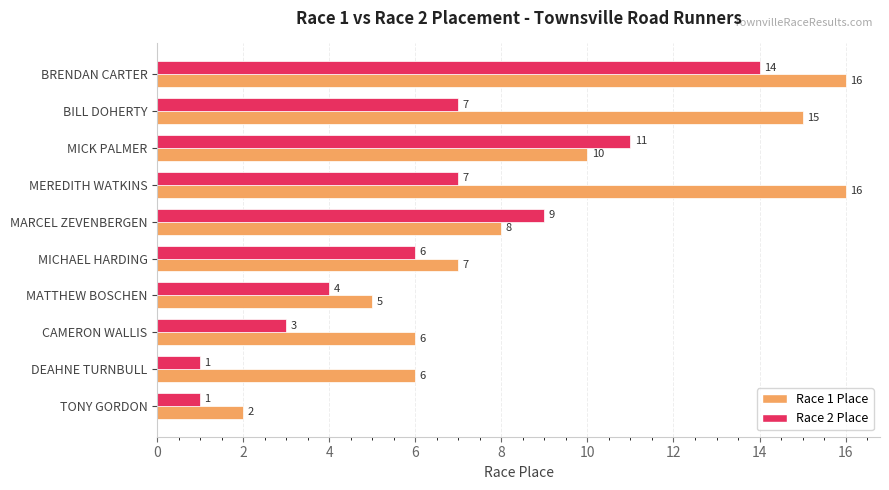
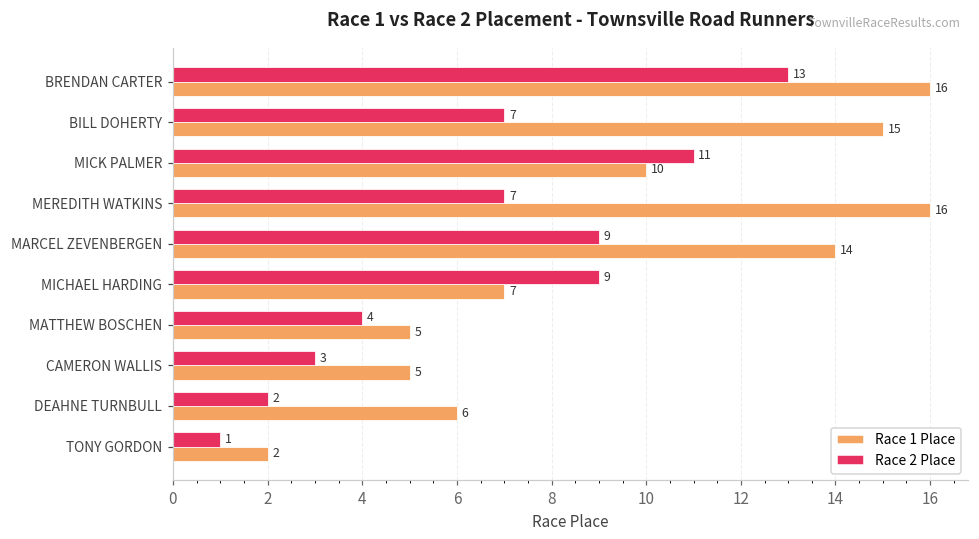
Race 2 Place, BRENDAN CARTER: 14 -> 13
Race 1 Place, MARCEL ZEVENBERGEN: 8 -> 14
Race 2 Place, MICHAEL HARDING: 6 -> 9
Race 1 Place, CAMERON WALLIS: 6 -> 5
Race 2 Place, DEAHNE TURNBULL: 1 -> 2
